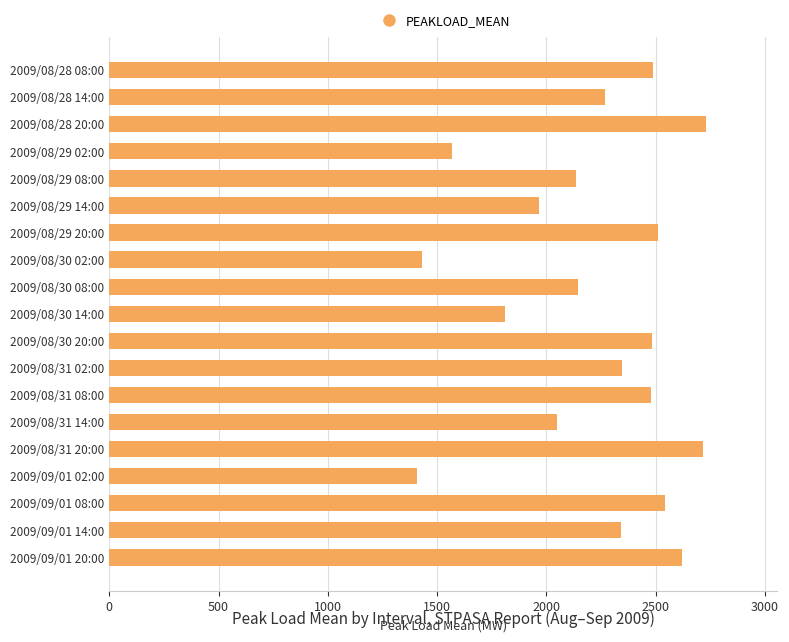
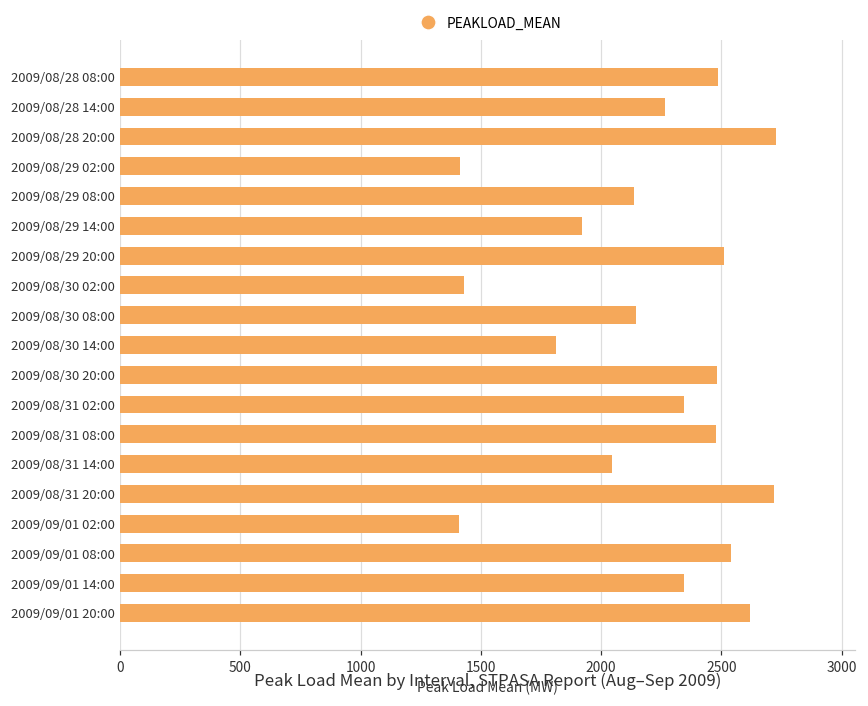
2009/08/29 02:00: 1570 -> 1410
2009/08/29 14:00: 1960 -> 1920
